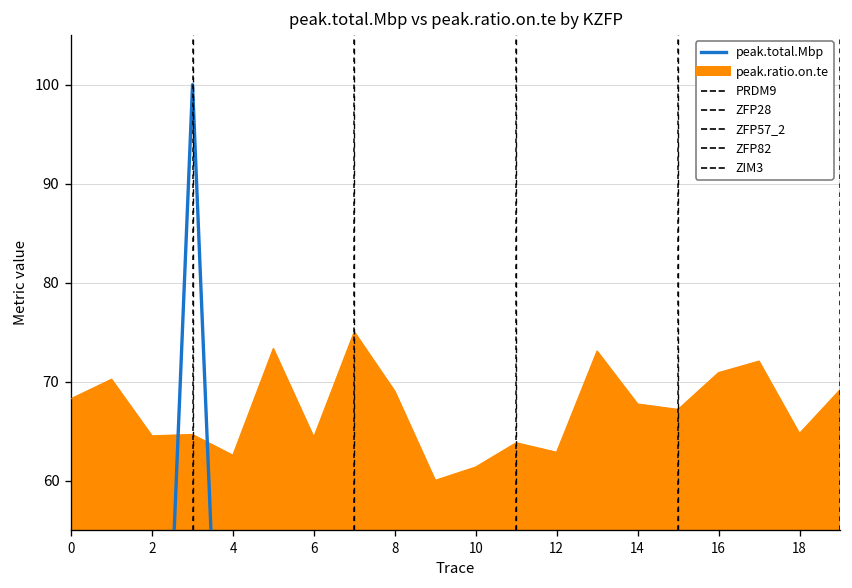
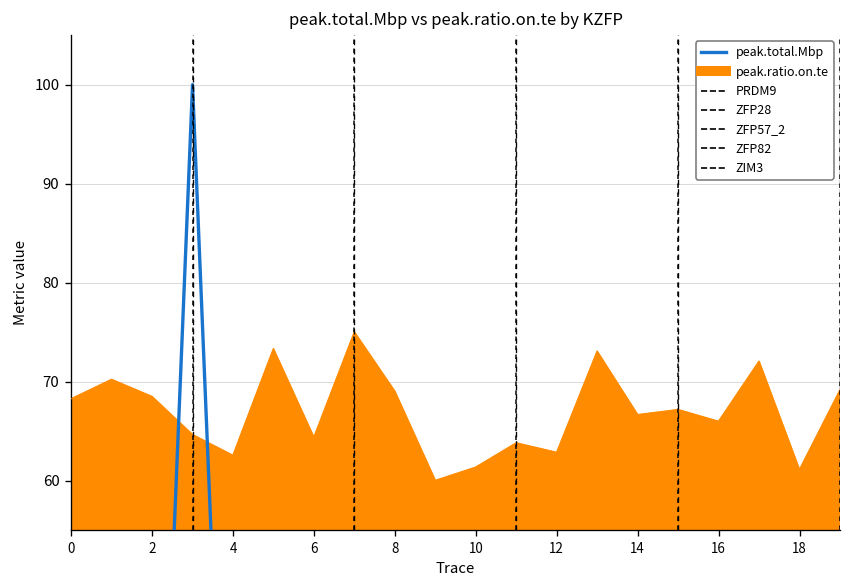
peak.ratio.on.te, 2: 64 -> 68
peak.ratio.on.te, 14: 68 -> 67
peak.ratio.on.te, 16: 71 -> 66
peak.ratio.on.te, 18: 65 -> 61
